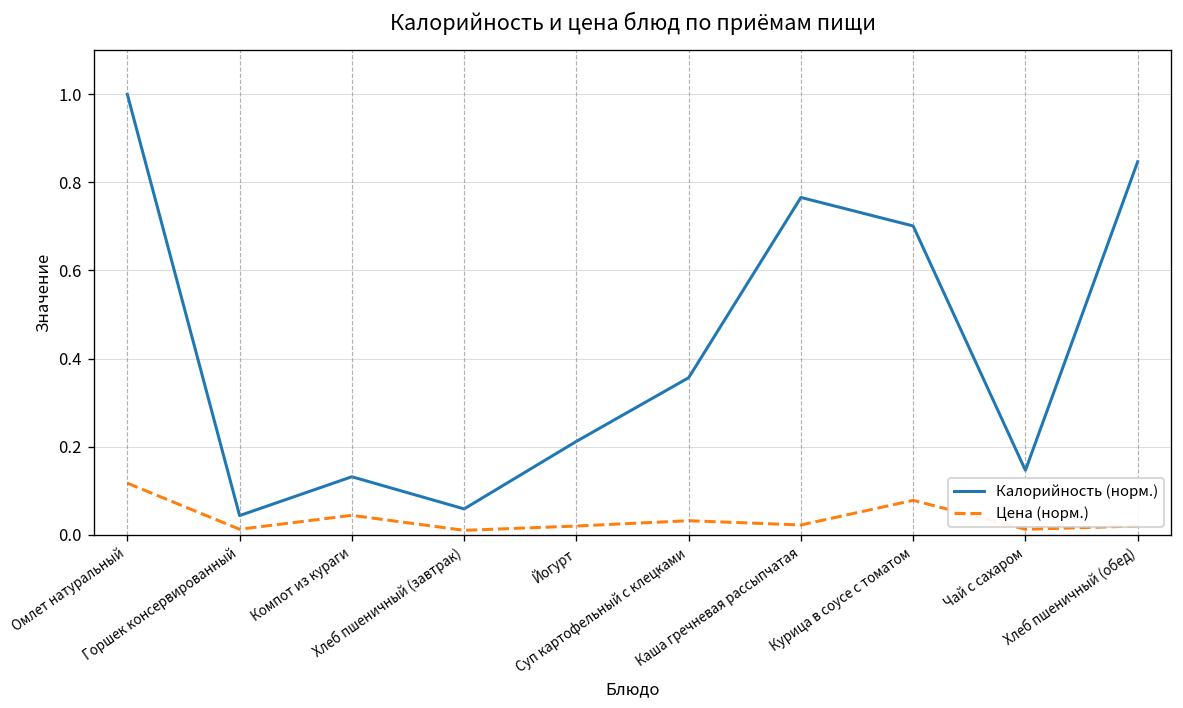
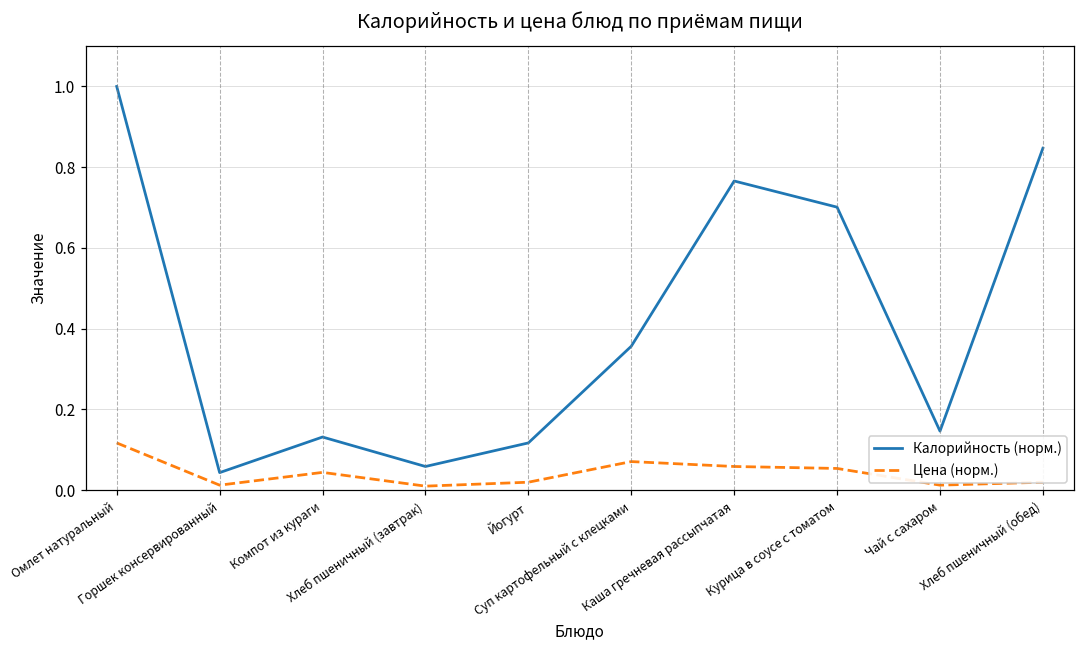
Калорийность (норм.), Йогурт: 0.21 -> 0.12
Цена (норм.), Суп картофельный с клецками: 0.03 -> 0.07
Цена (норм.), Каша гречневая рассыпчатая: 0.02 -> 0.06
Цена (норм.), Курица в соусе с томатом: 0.08 -> 0.05
